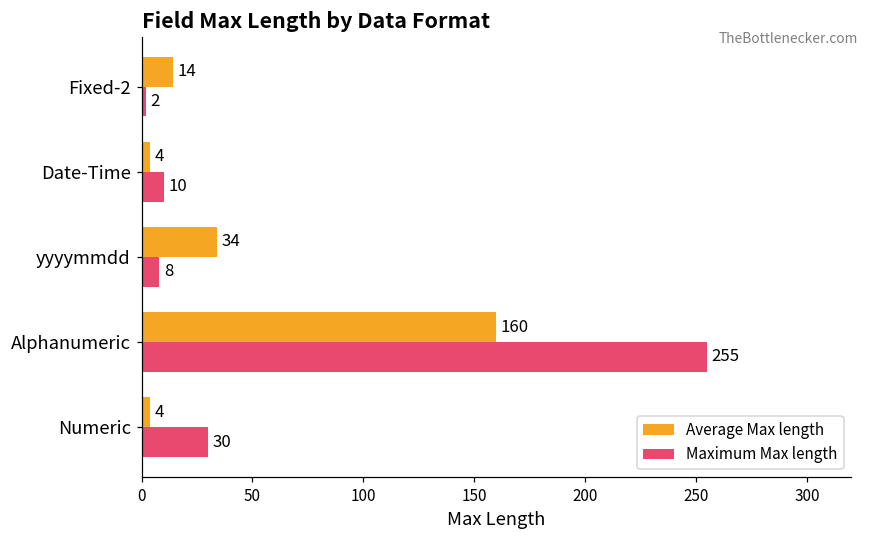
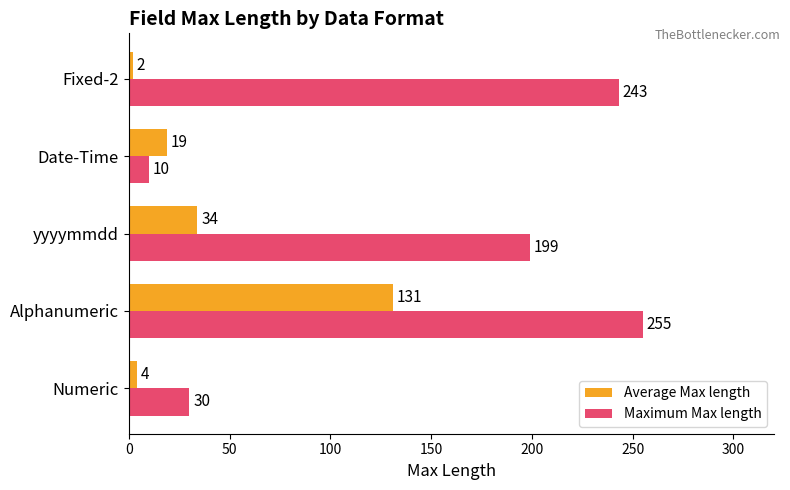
Average Max length, Fixed-2: 14 -> 2
Maximum Max length, Fixed-2: 2 -> 243
Average Max length, Date-Time: 4 -> 19
Maximum Max length, yyyymmdd: 8 -> 199
Average Max length, Alphanumeric: 160 -> 131
